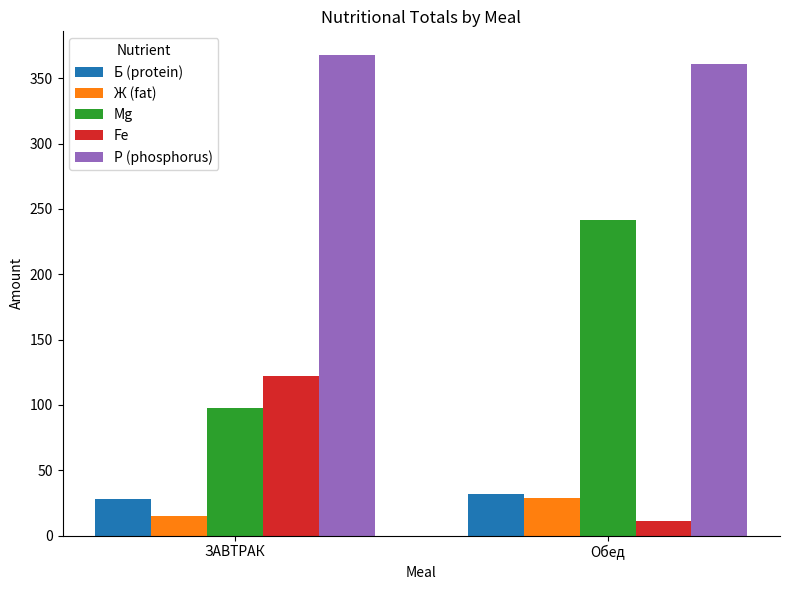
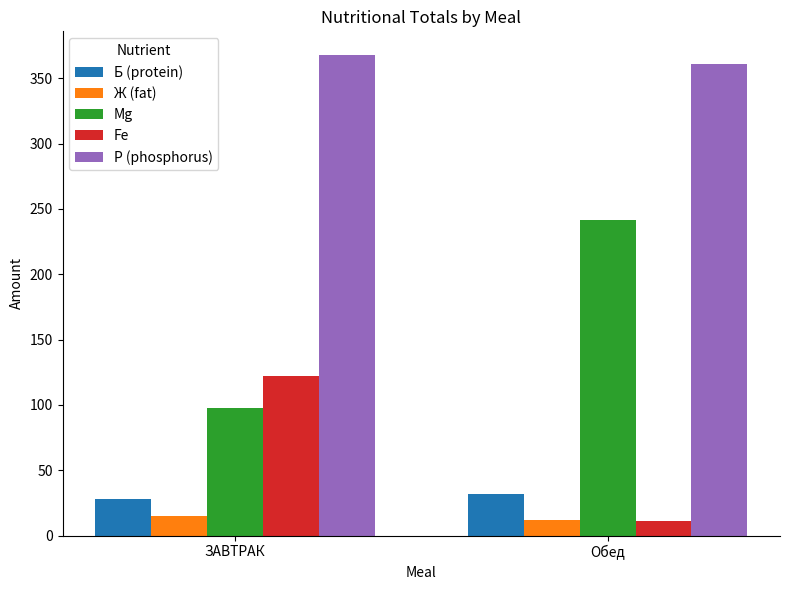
Ж (fat), Обед: 29 -> 12
